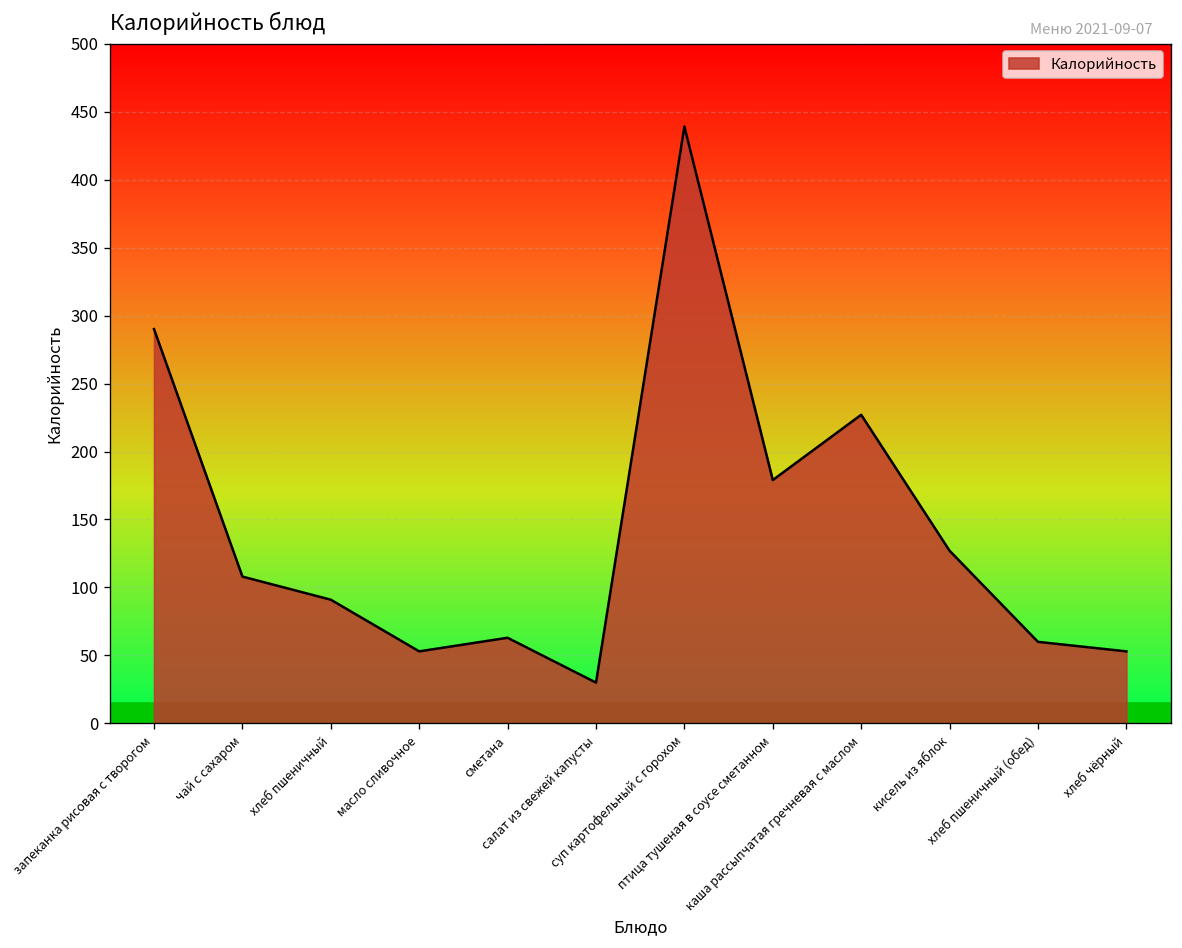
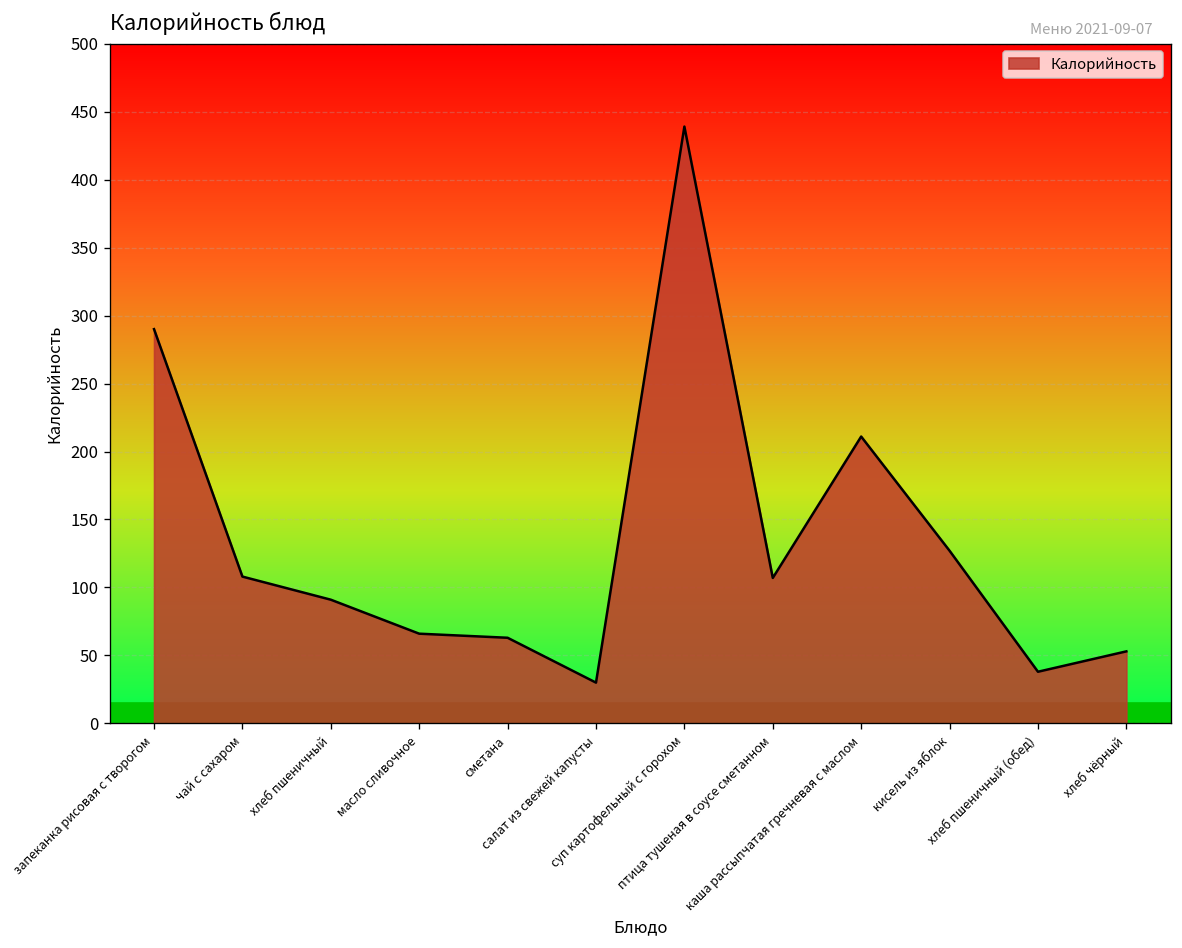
масло сливочное: 53 -> 66
птица тушеная в соусе сметанном: 179 -> 107
каша рассыпчатая гречневая с маслом: 227 -> 211
хлеб пшеничный (обед): 60 -> 38
